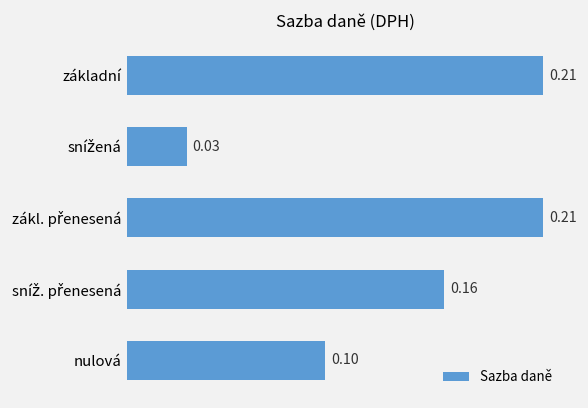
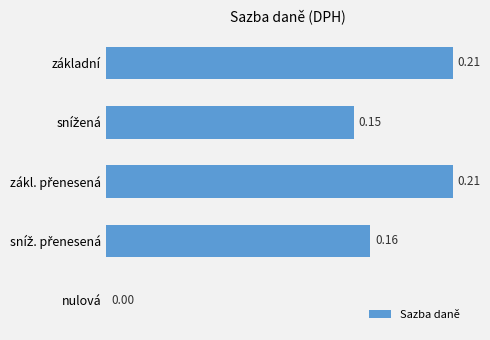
snížená: 0.03 -> 0.15
nulová: 0.10 -> 0.00
